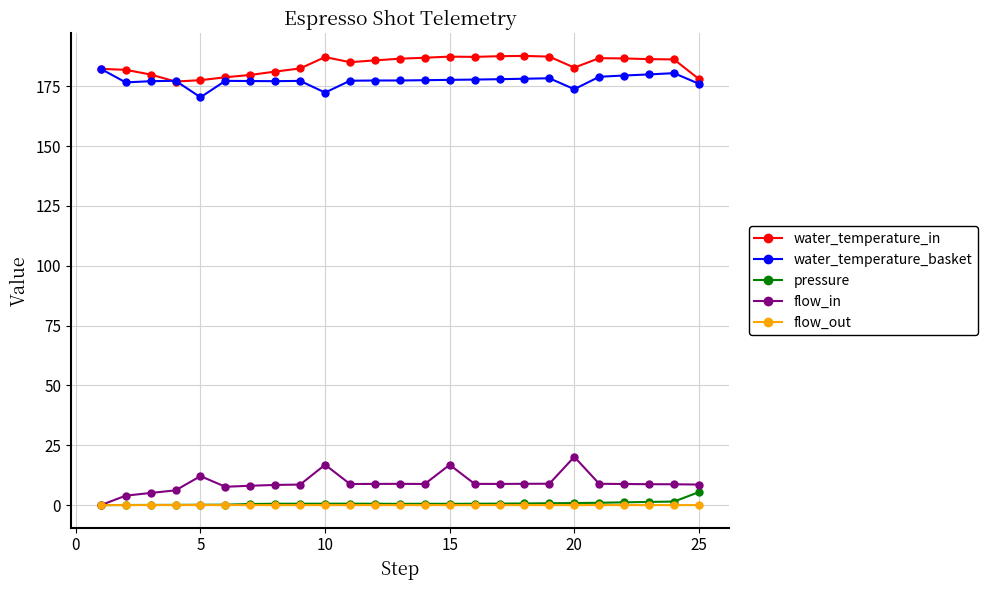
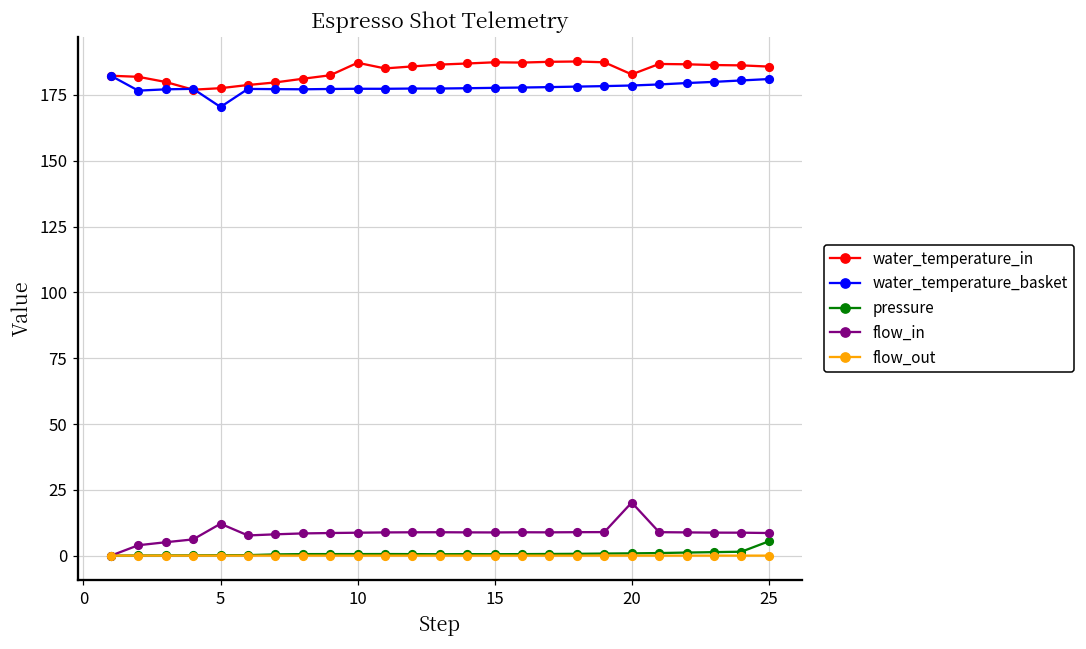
water_temperature_basket, 10: 172 -> 177
flow_in, 10: 17 -> 9
flow_in, 15: 17 -> 9
water_temperature_basket, 20: 174 -> 179
water_temperature_in, 25: 178 -> 186
water_temperature_basket, 25: 176 -> 181
